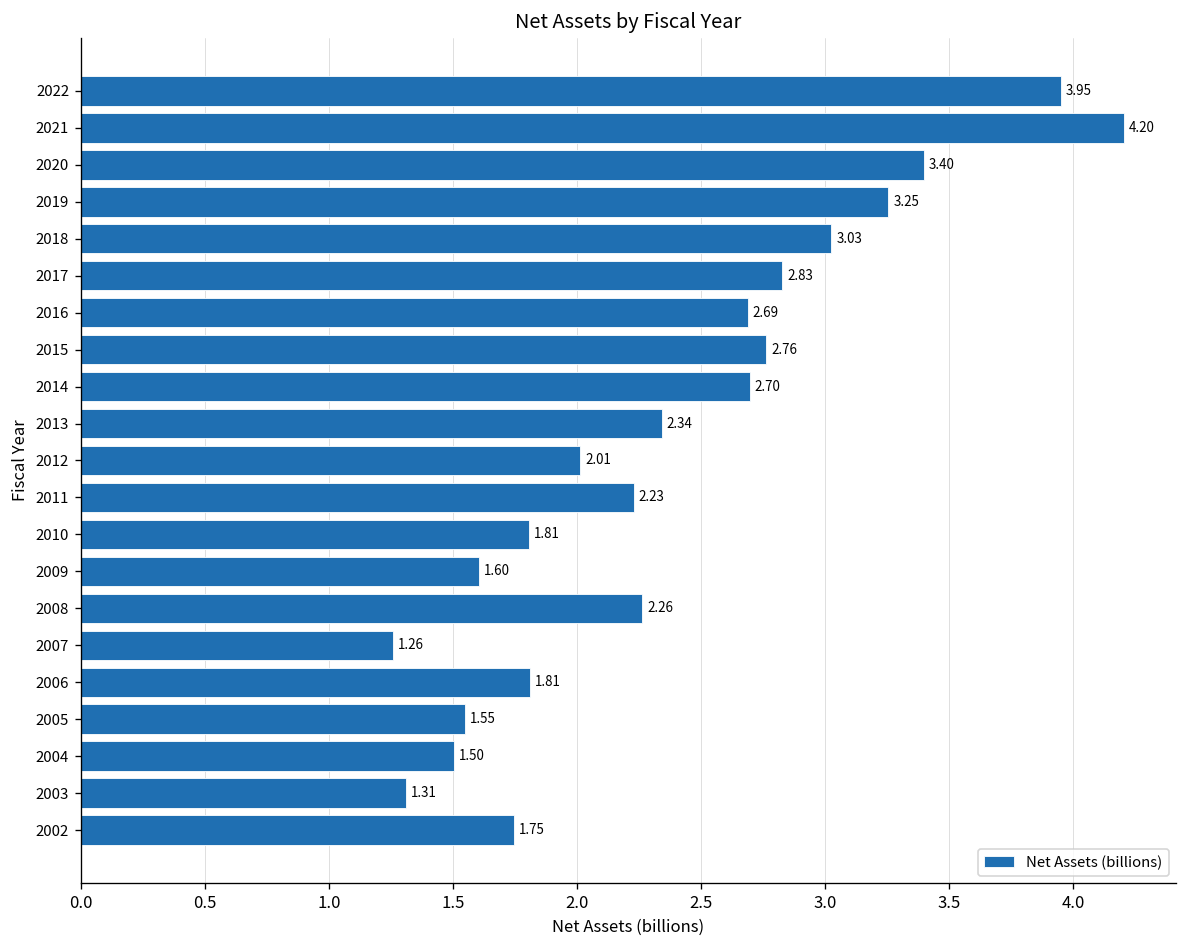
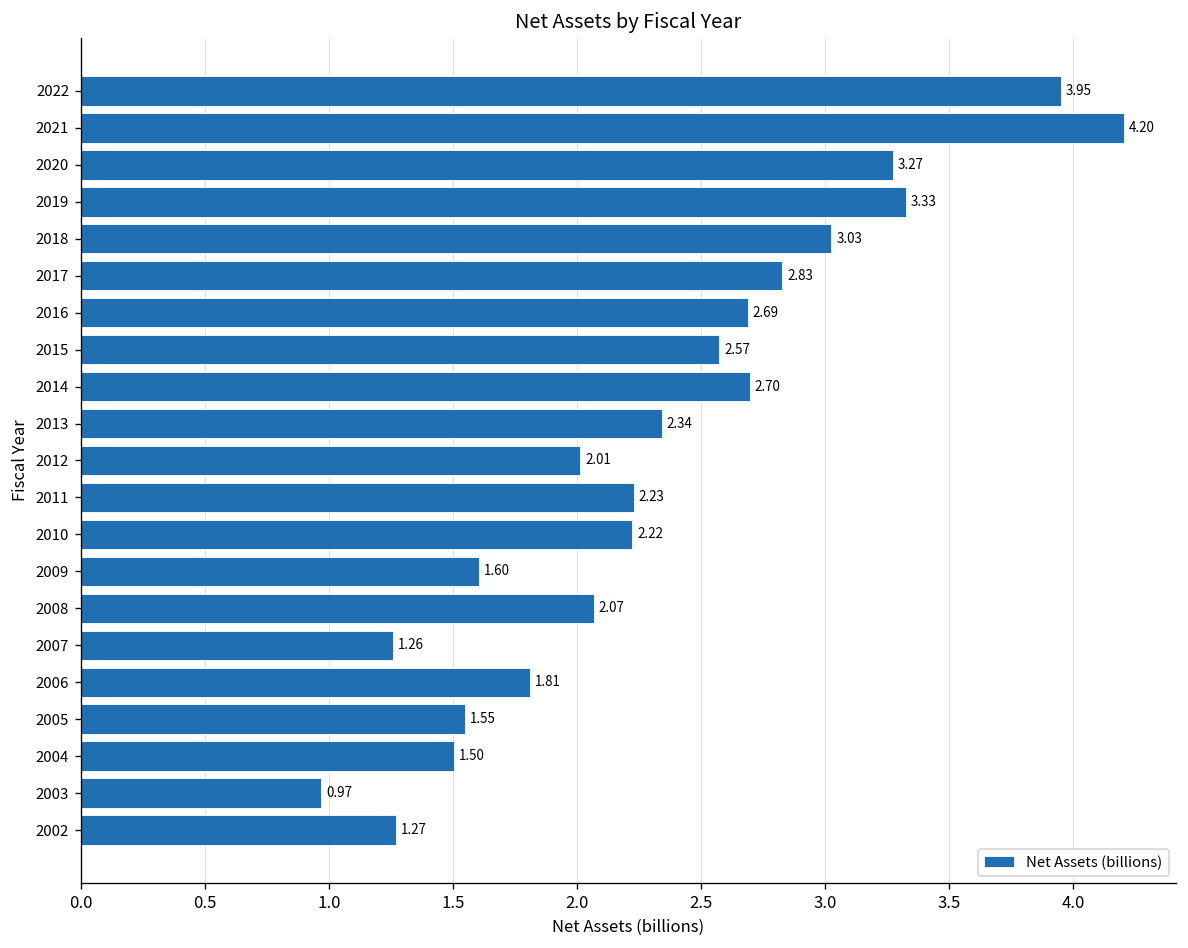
2020: 3.40 -> 3.27
2019: 3.25 -> 3.33
2015: 2.76 -> 2.57
2010: 1.81 -> 2.22
2008: 2.26 -> 2.07
2003: 1.31 -> 0.97
2002: 1.75 -> 1.27
